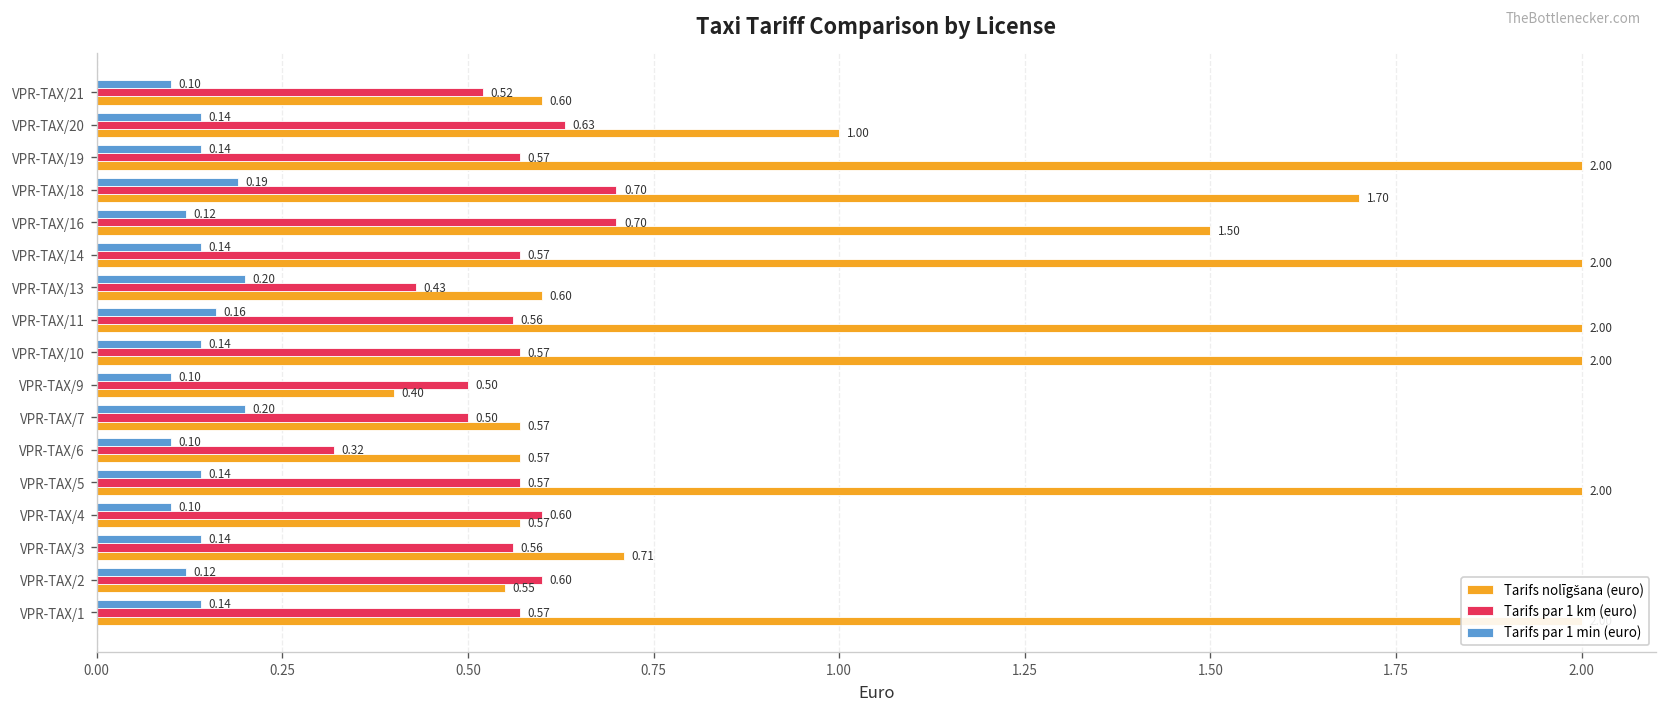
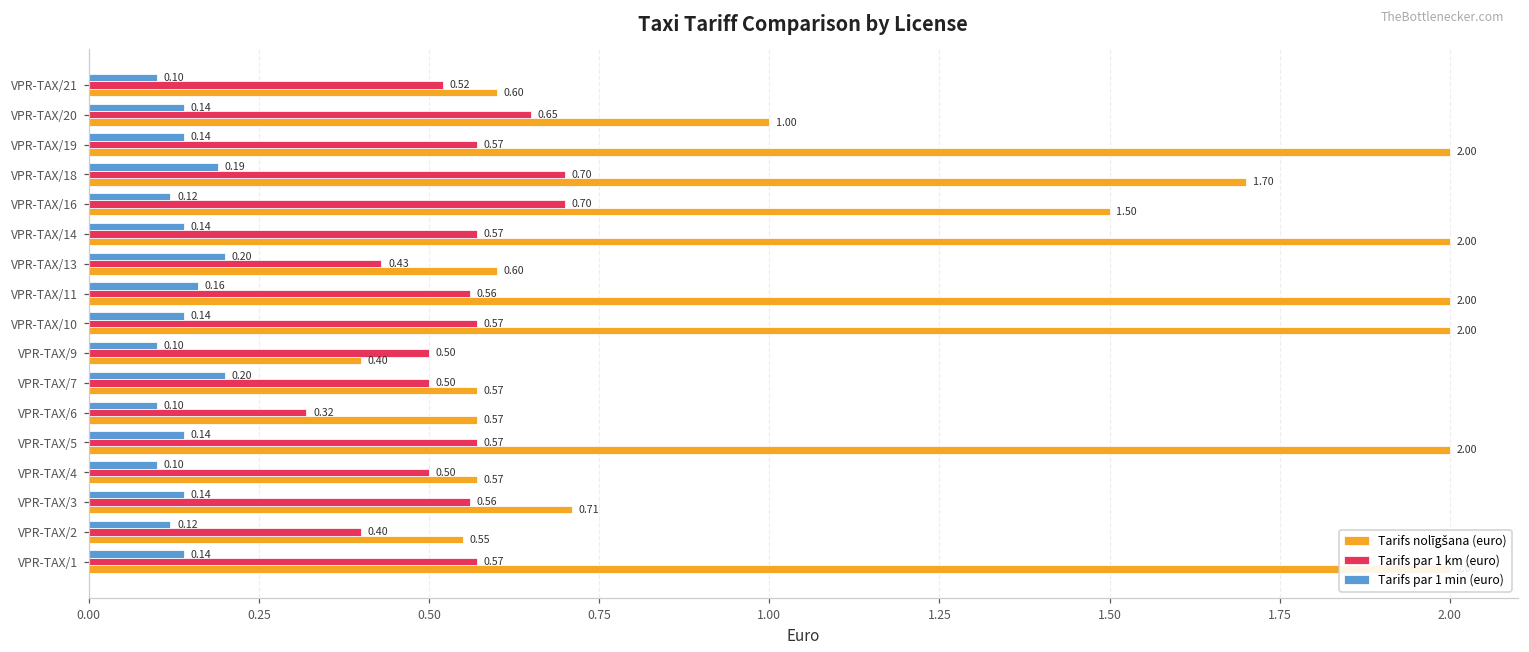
Tarifs par 1 km (euro), VPR-TAX/20: 0.63 -> 0.65
Tarifs par 1 km (euro), VPR-TAX/4: 0.60 -> 0.50
Tarifs par 1 km (euro), VPR-TAX/2: 0.60 -> 0.40
